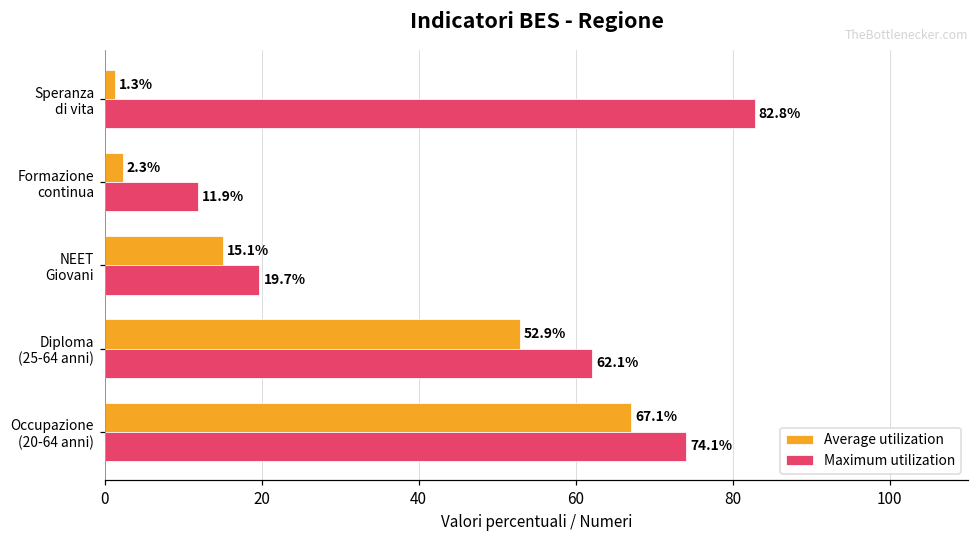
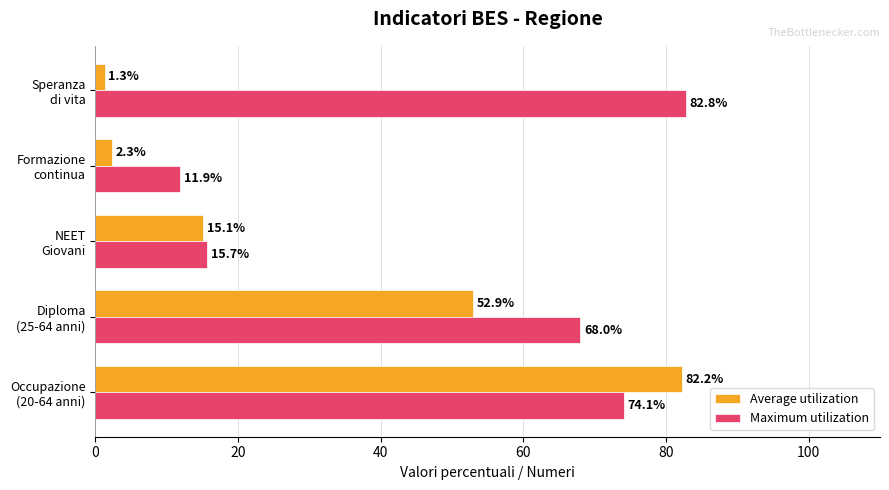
Maximum utilization, NEET Giovani: 19.7% -> 15.7%
Maximum utilization, Diploma (25-64 anni): 62.1% -> 68.0%
Average utilization, Occupazione (20-64 anni): 67.1% -> 82.2%
